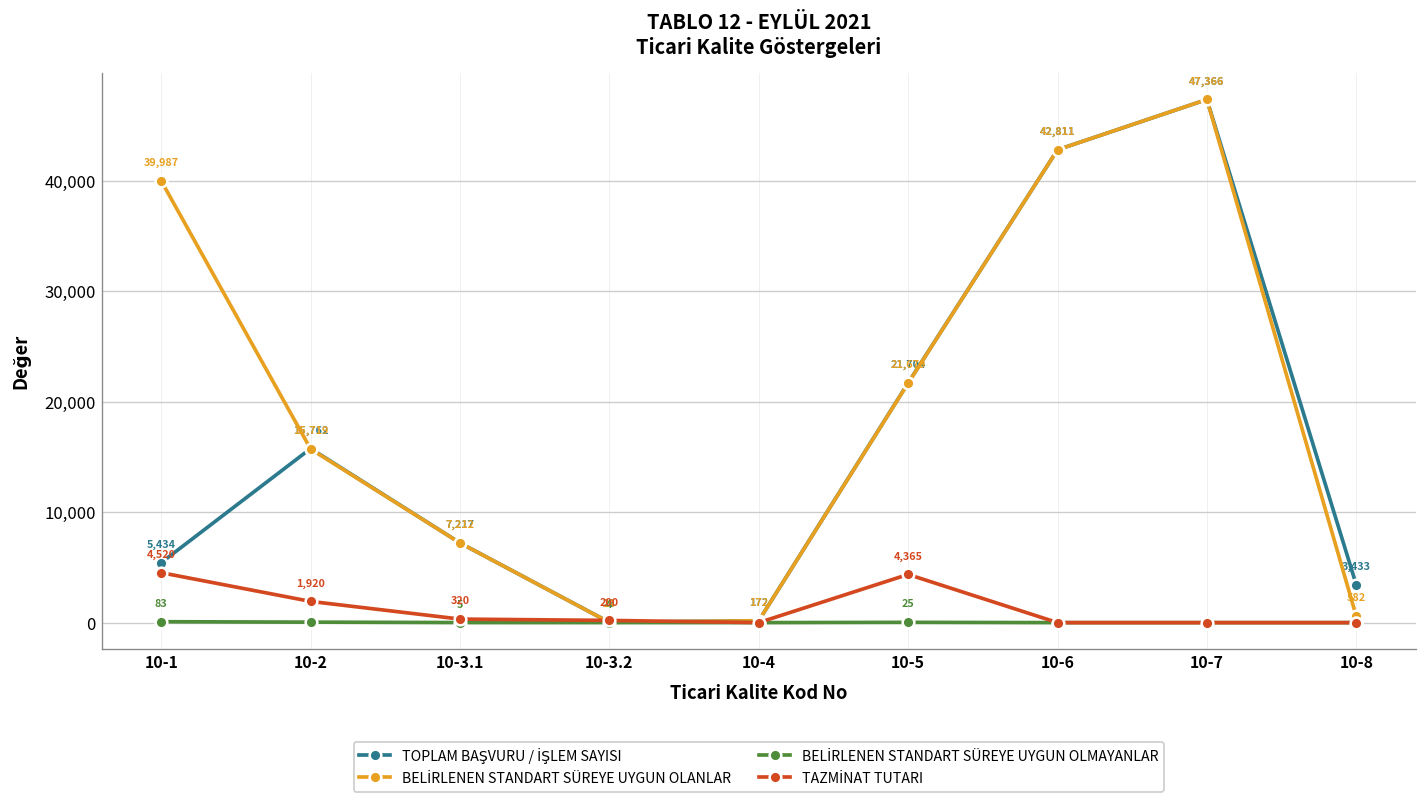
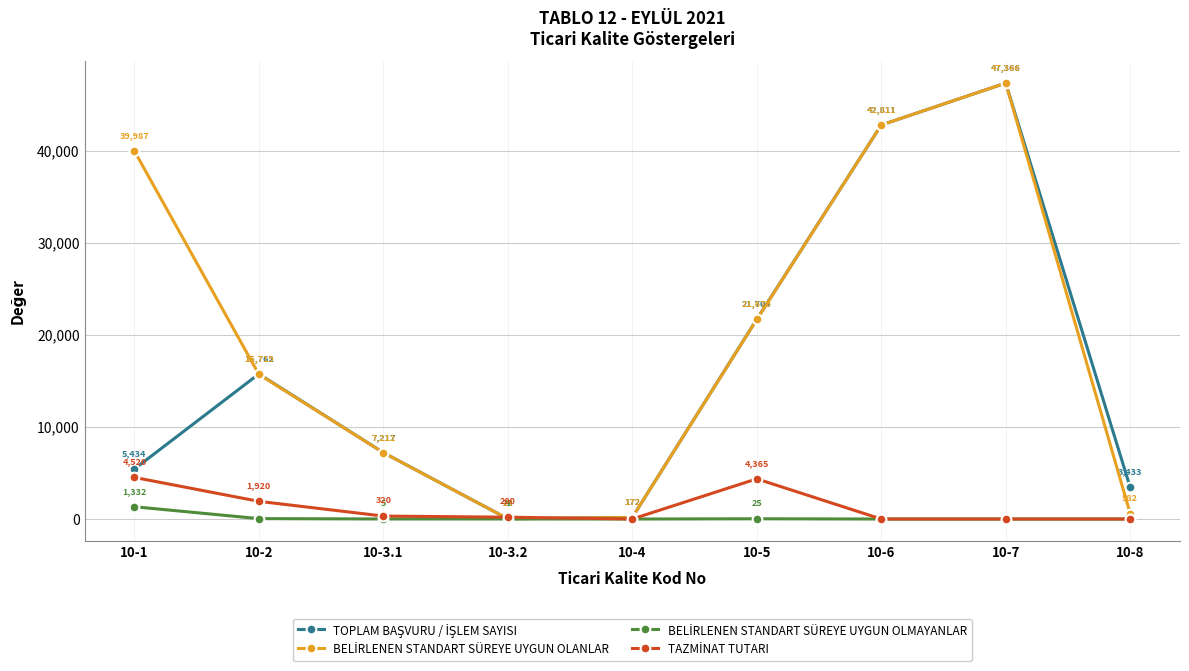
BELİRLENEN STANDART SÜREYE UYGUN OLMAYANLAR, 10-1: 83 -> 1,332
